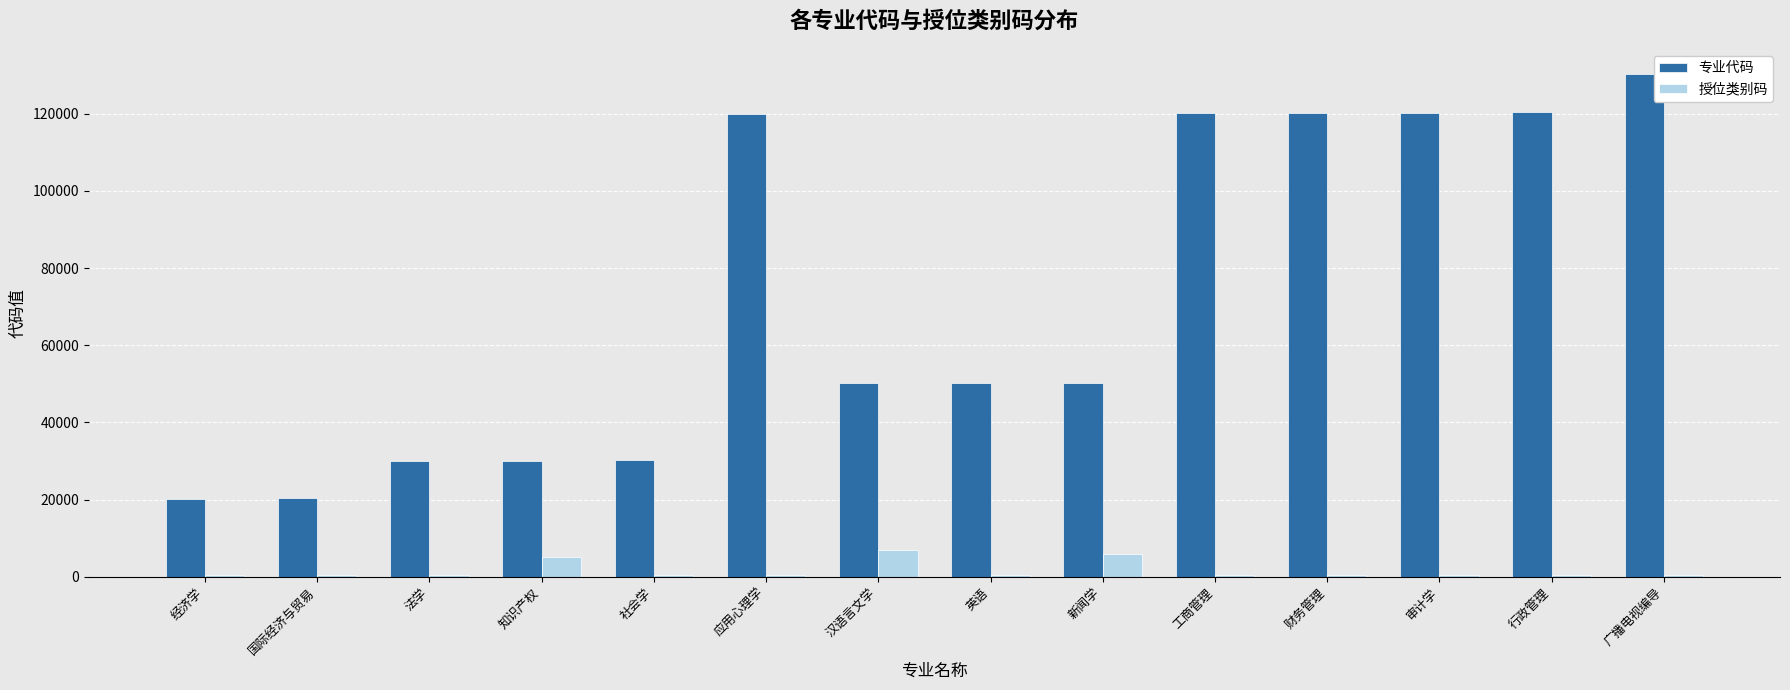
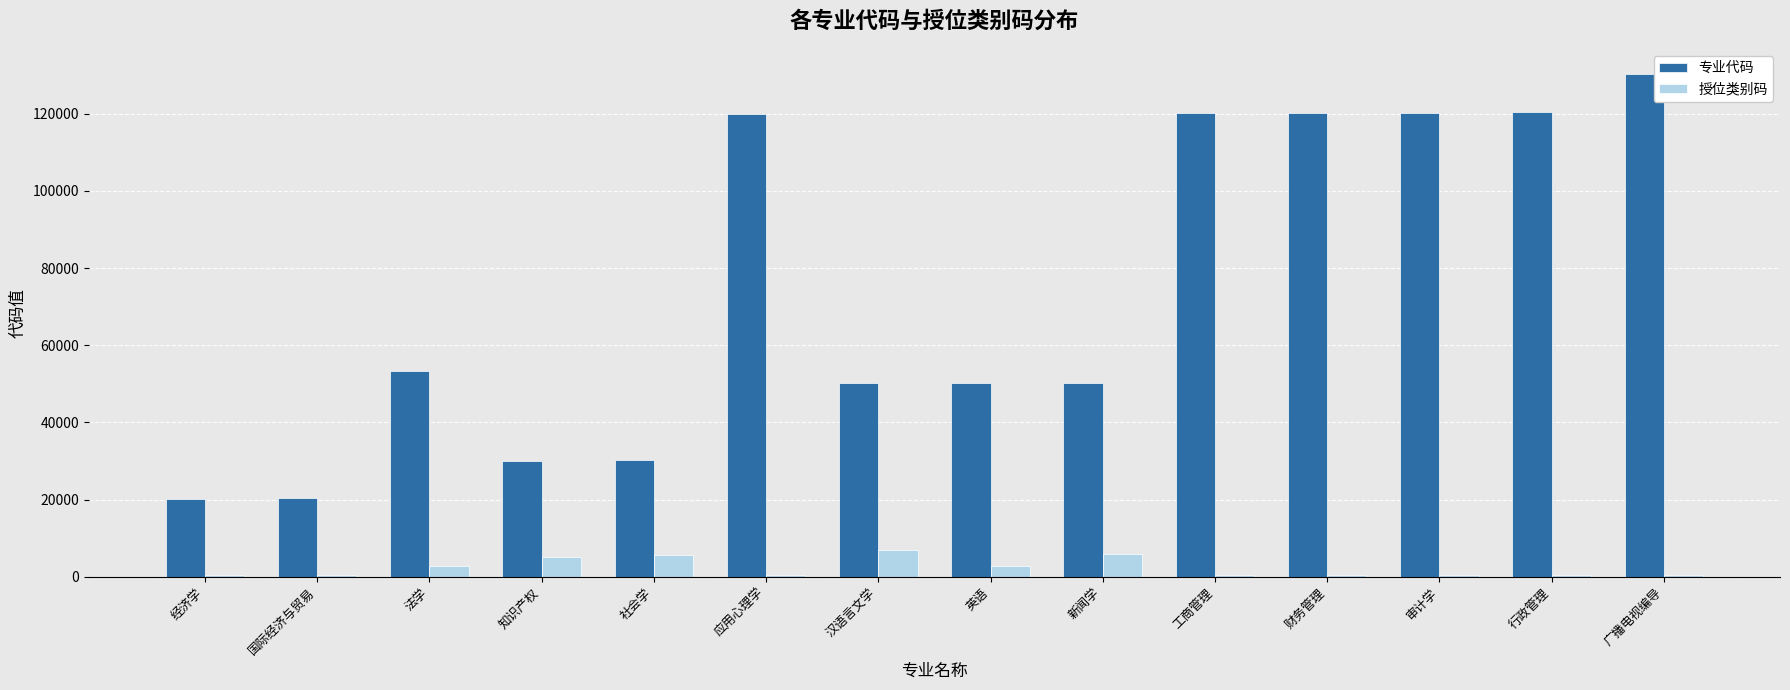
专业代码, 法学: 30000 -> 53000
授位类别码, 法学: 0 -> 3000
授位类别码, 社会学: 0 -> 6000
授位类别码, 英语: 0 -> 3000
